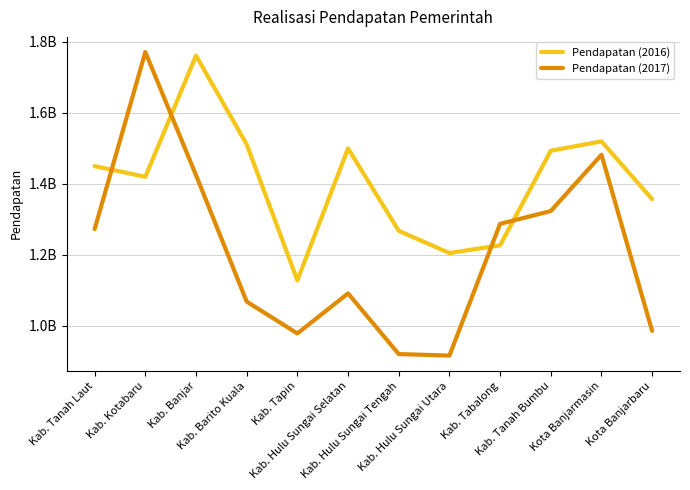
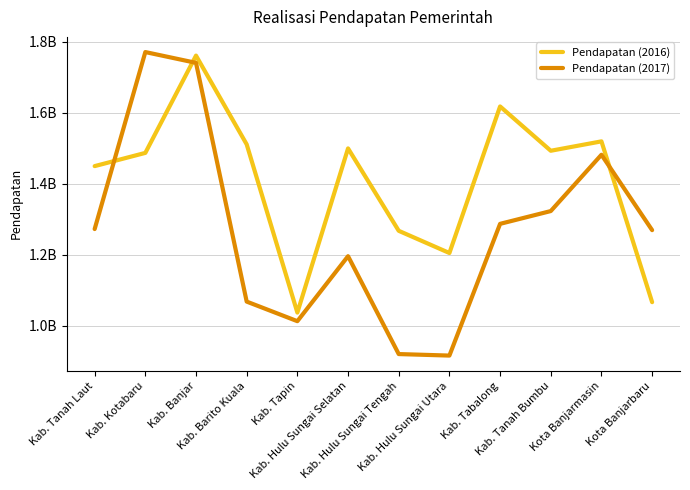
Pendapatan (2016), Kab. Kotabaru: 1420000000 -> 1490000000
Pendapatan (2017), Kab. Banjar: 1420000000 -> 1740000000
Pendapatan (2016), Kab. Tapin: 1130000000 -> 1040000000
Pendapatan (2017), Kab. Tapin: 980000000 -> 1010000000
Pendapatan (2017), Kab. Hulu Sungai Selatan: 1090000000 -> 1200000000
Pendapatan (2016), Kab. Tabalong: 1230000000 -> 1620000000
Pendapatan (2016), Kota Banjarbaru: 1360000000 -> 1070000000
Pendapatan (2017), Kota Banjarbaru: 990000000 -> 1270000000
